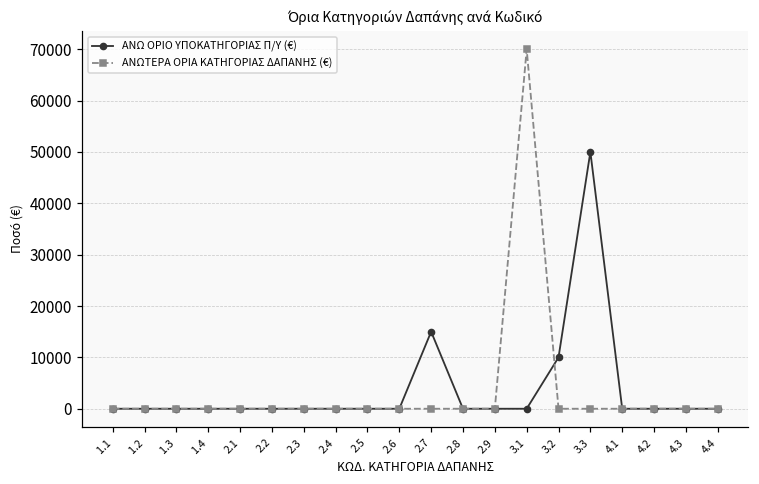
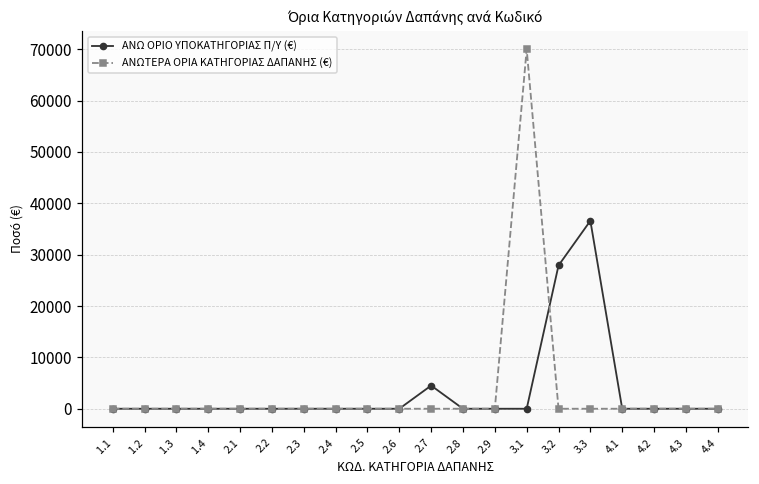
ΑΝΩ ΟΡΙΟ ΥΠΟΚΑΤΗΓΟΡΙΑΣ Π/Υ (€), 2.7: 15000 -> 5000
ΑΝΩ ΟΡΙΟ ΥΠΟΚΑΤΗΓΟΡΙΑΣ Π/Υ (€), 3.2: 10000 -> 28000
ΑΝΩ ΟΡΙΟ ΥΠΟΚΑΤΗΓΟΡΙΑΣ Π/Υ (€), 3.3: 50000 -> 37000
